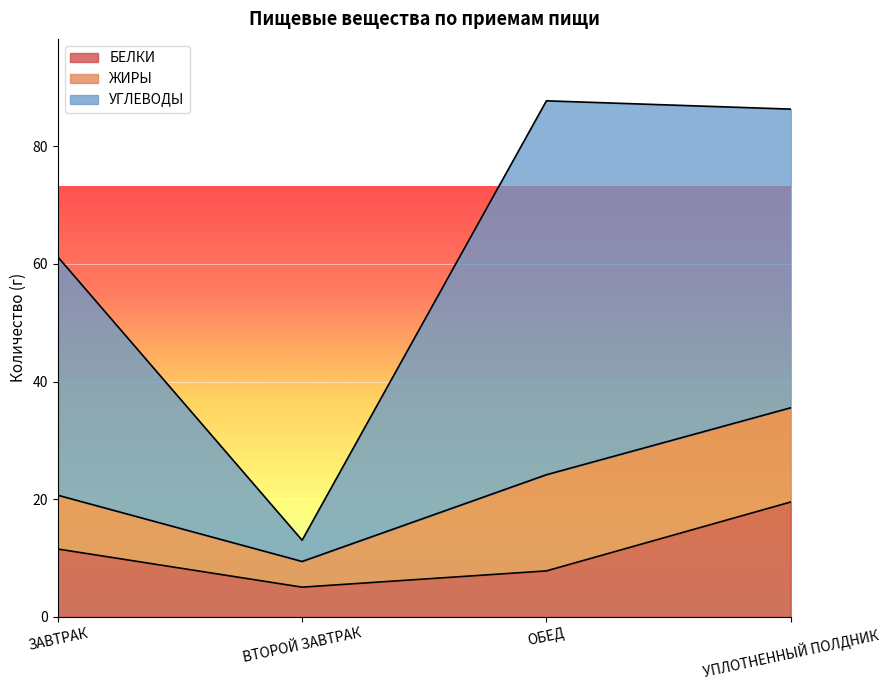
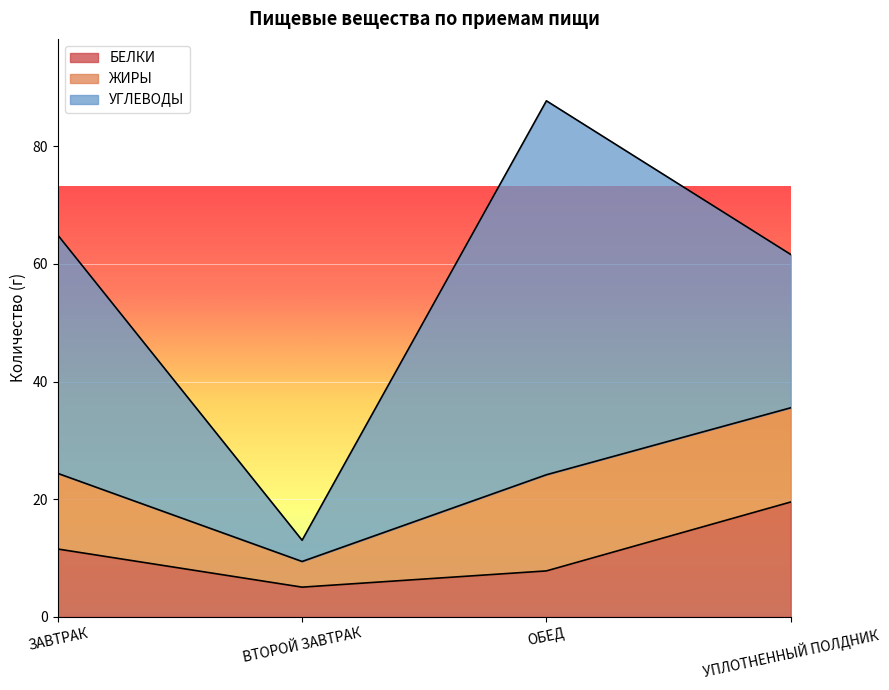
ЖИРЫ, ЗАВТРАК: 9 -> 13
УГЛЕВОДЫ, УПЛОТНЕННЫЙ ПОЛДНИК: 51 -> 26
